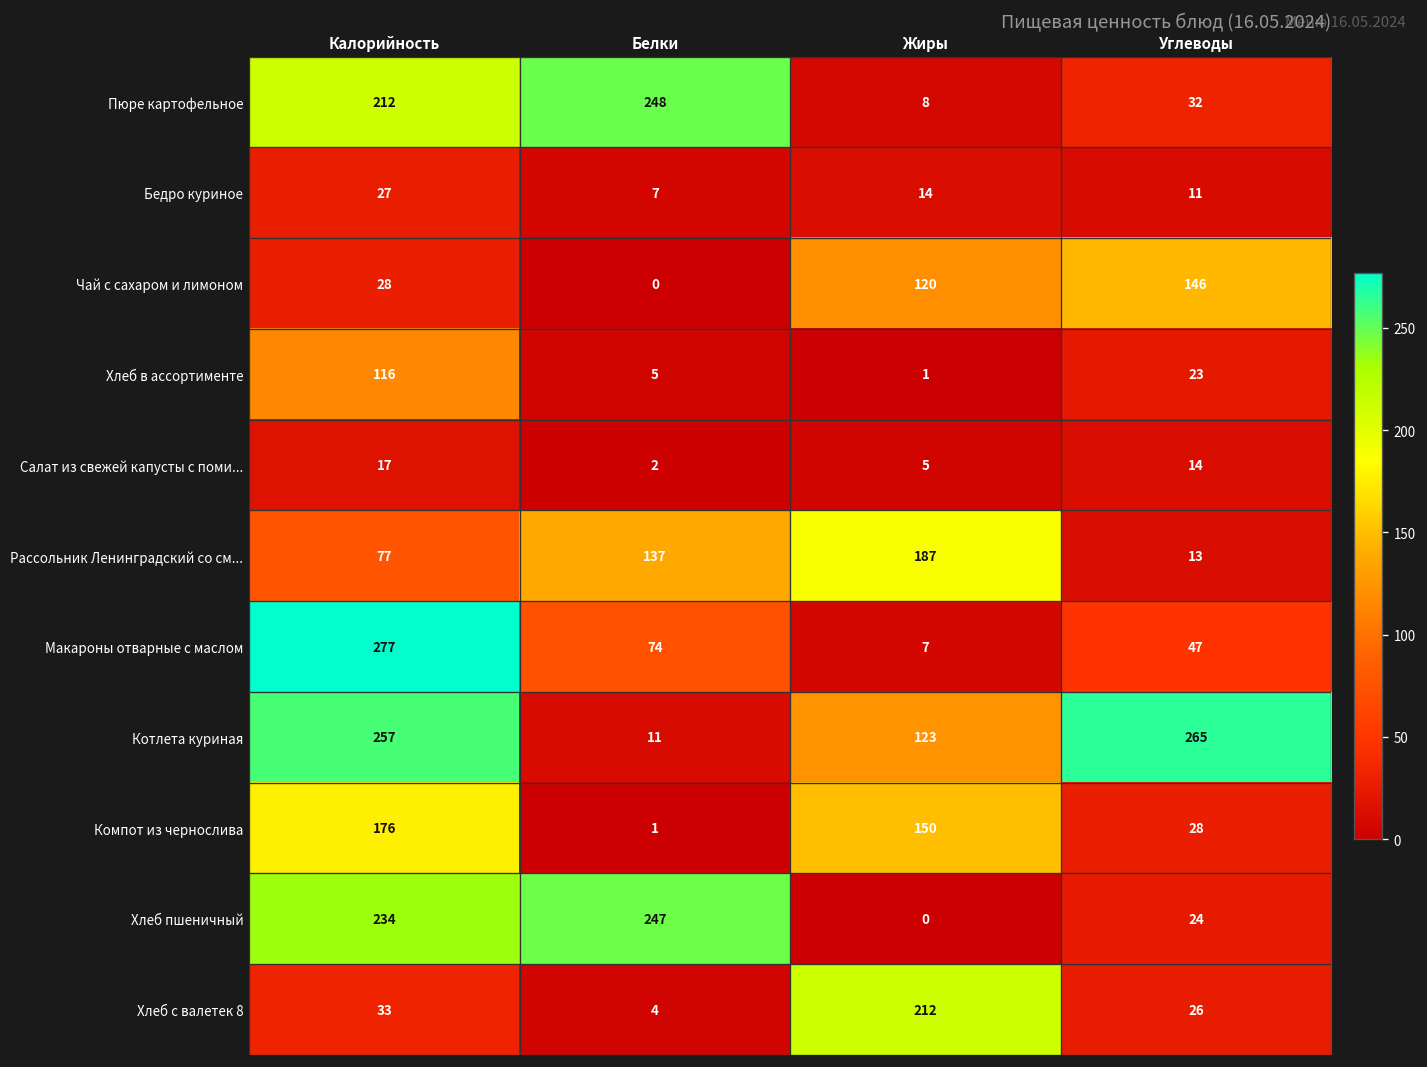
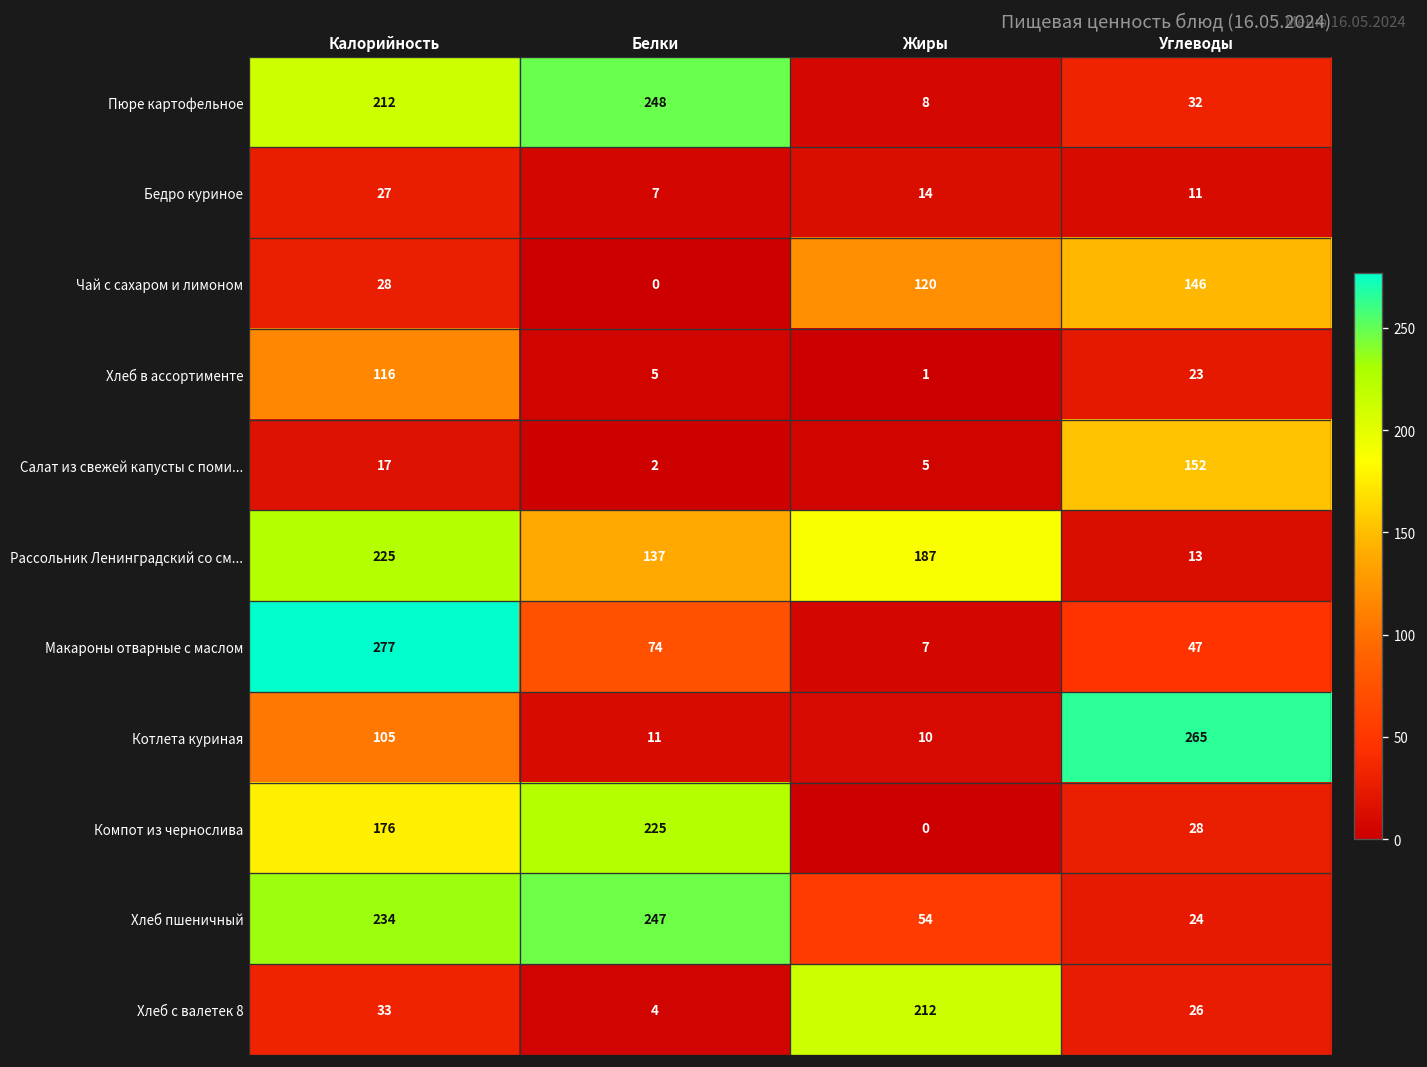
Салат из свежей капусты с поми..., Углеводы: 14 -> 152
Рассольник Ленинградский со см..., Калорийность: 77 -> 225
Котлета куриная, Калорийность: 257 -> 105
Котлета куриная, Жиры: 123 -> 10
Компот из чернослива, Белки: 1 -> 225
Компот из чернослива, Жиры: 150 -> 0
Хлеб пшеничный, Жиры: 0 -> 54
